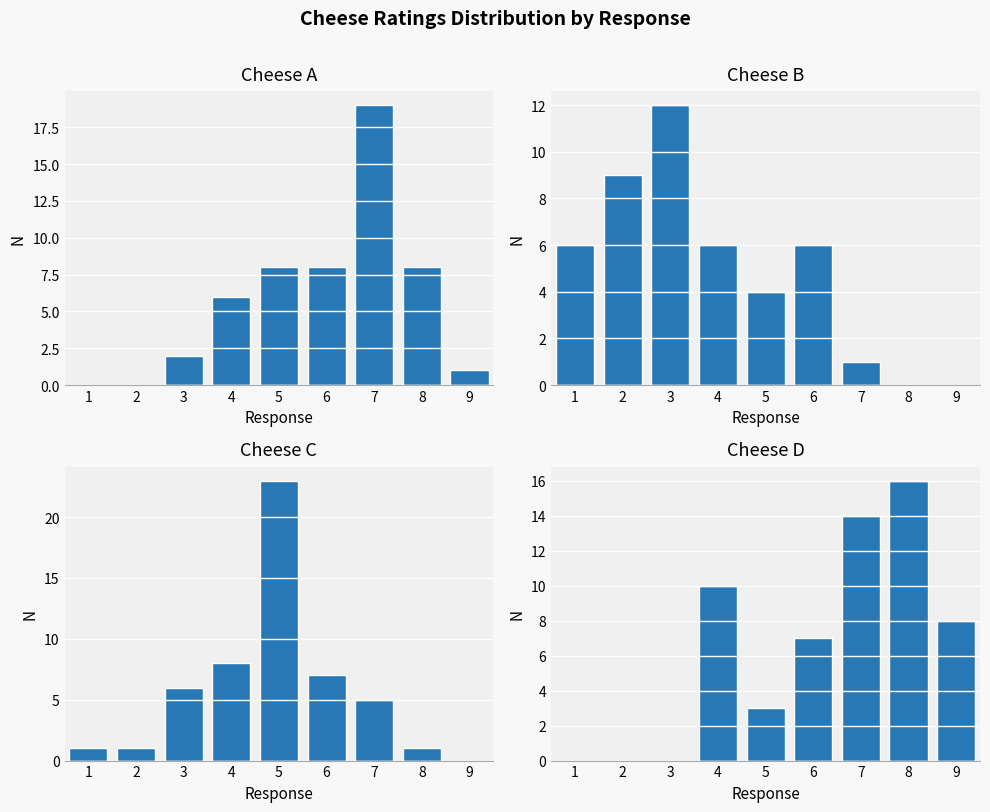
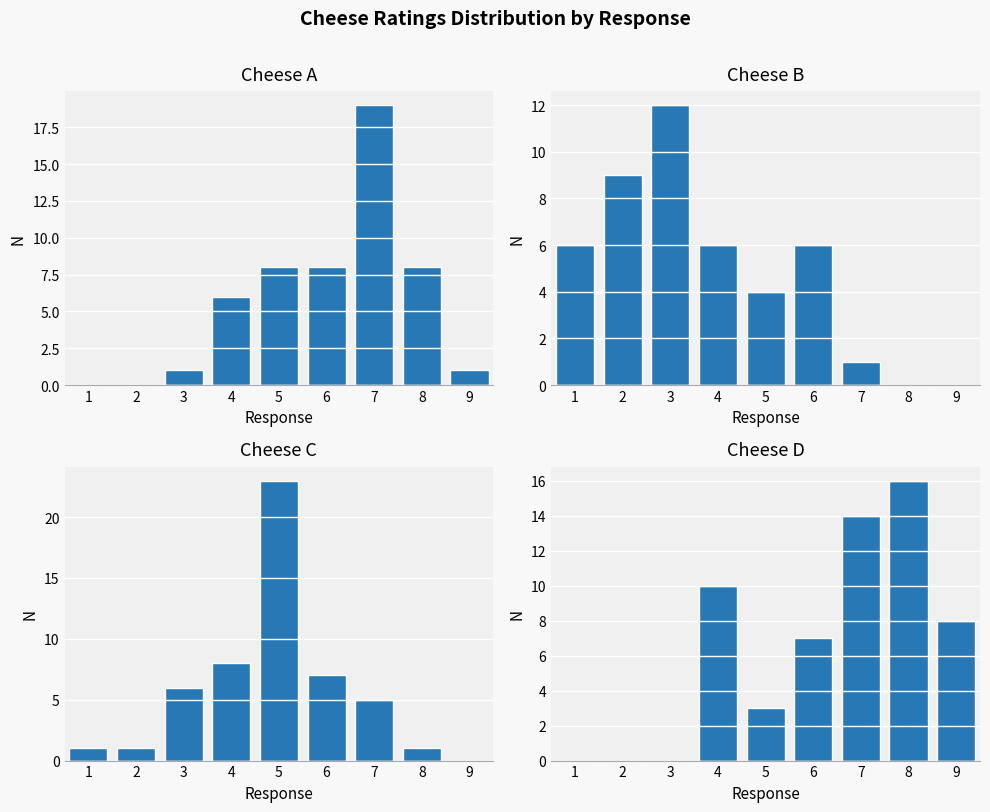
Cheese A, 3: 2 -> 1
